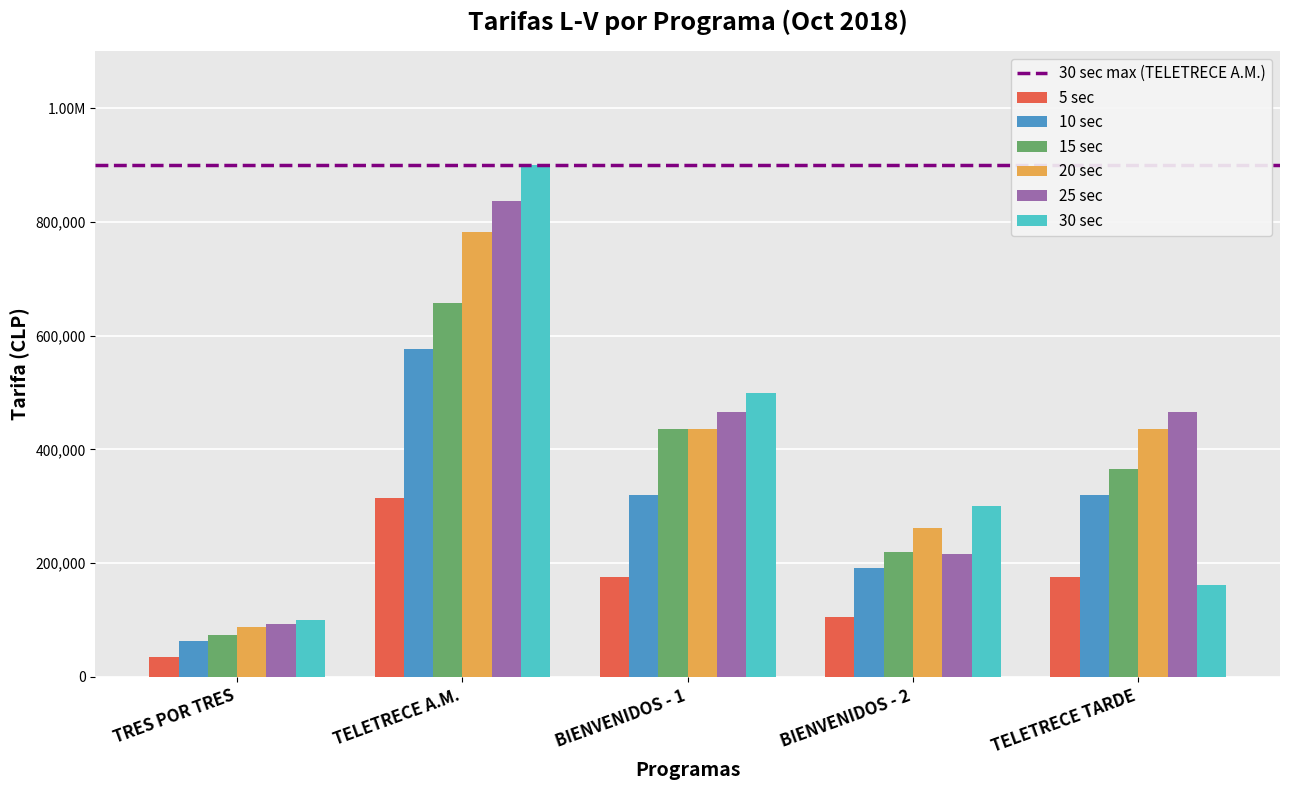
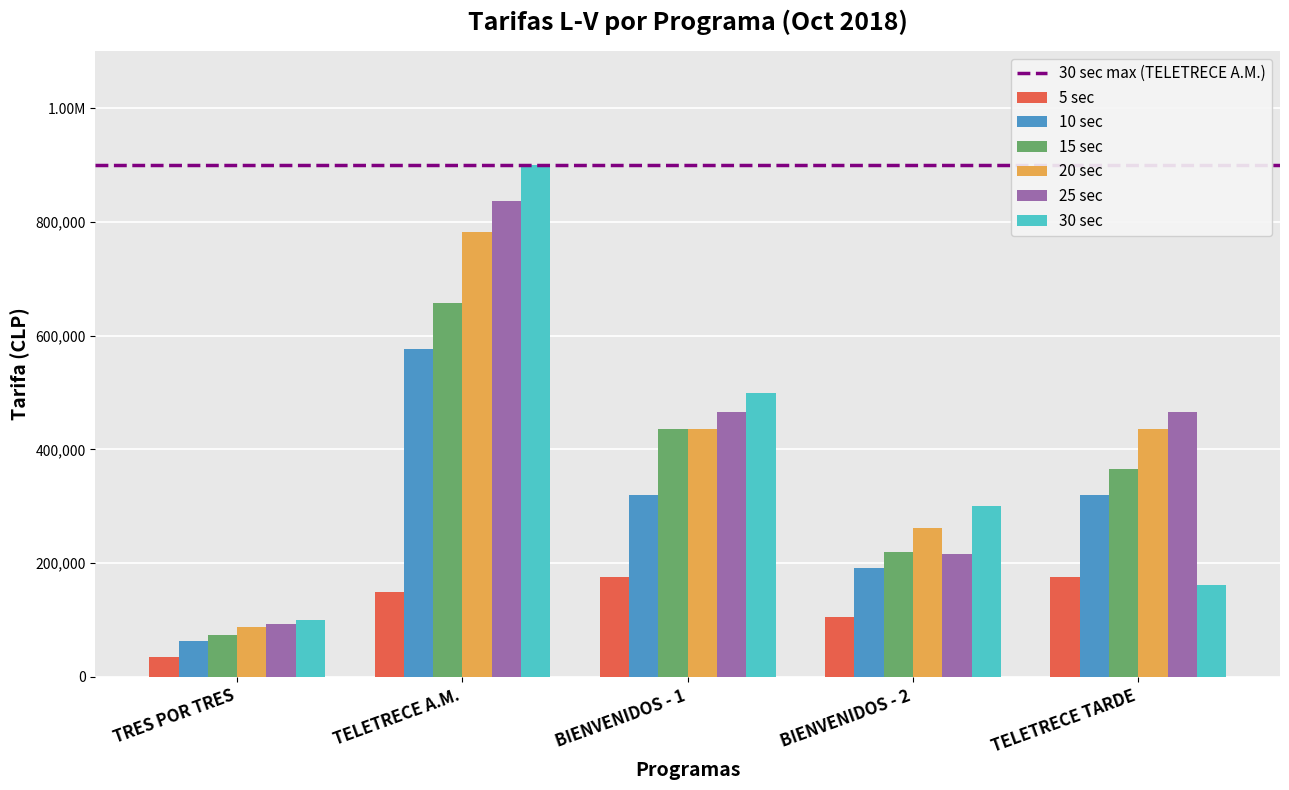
5 sec, TELETRECE A.M.: 320,000 -> 150,000
